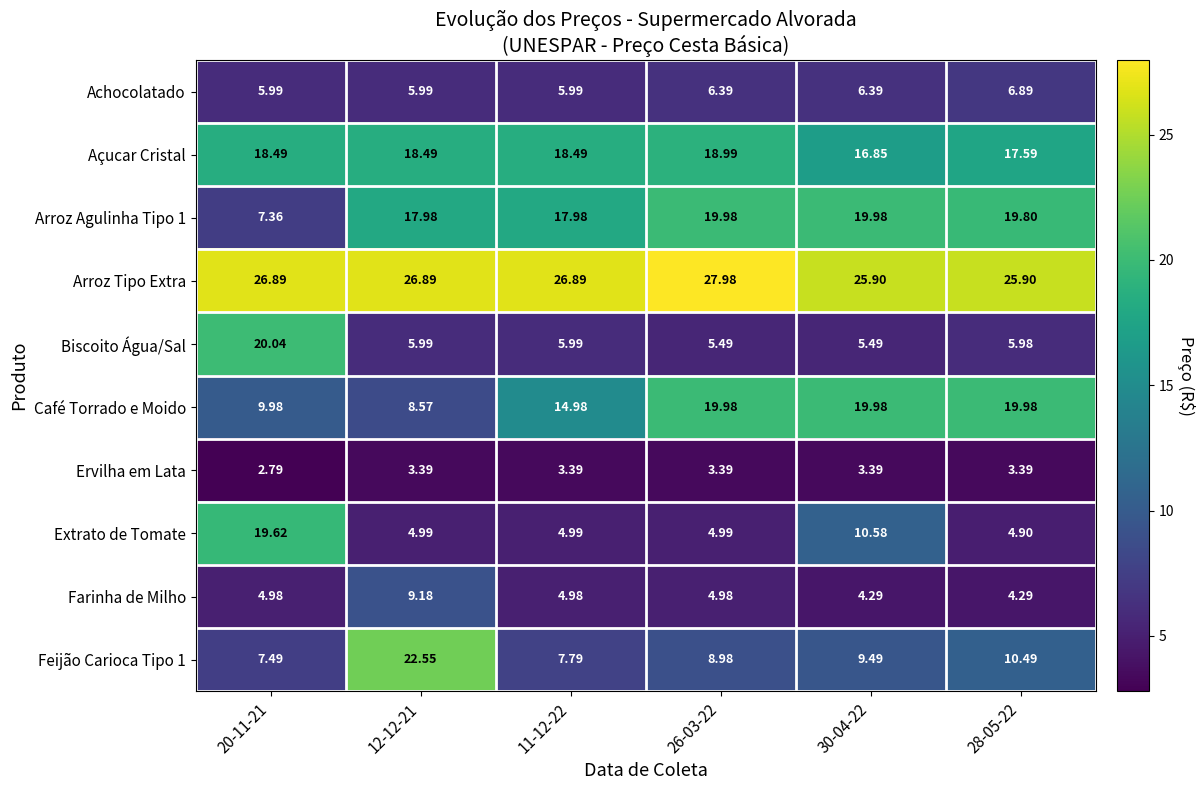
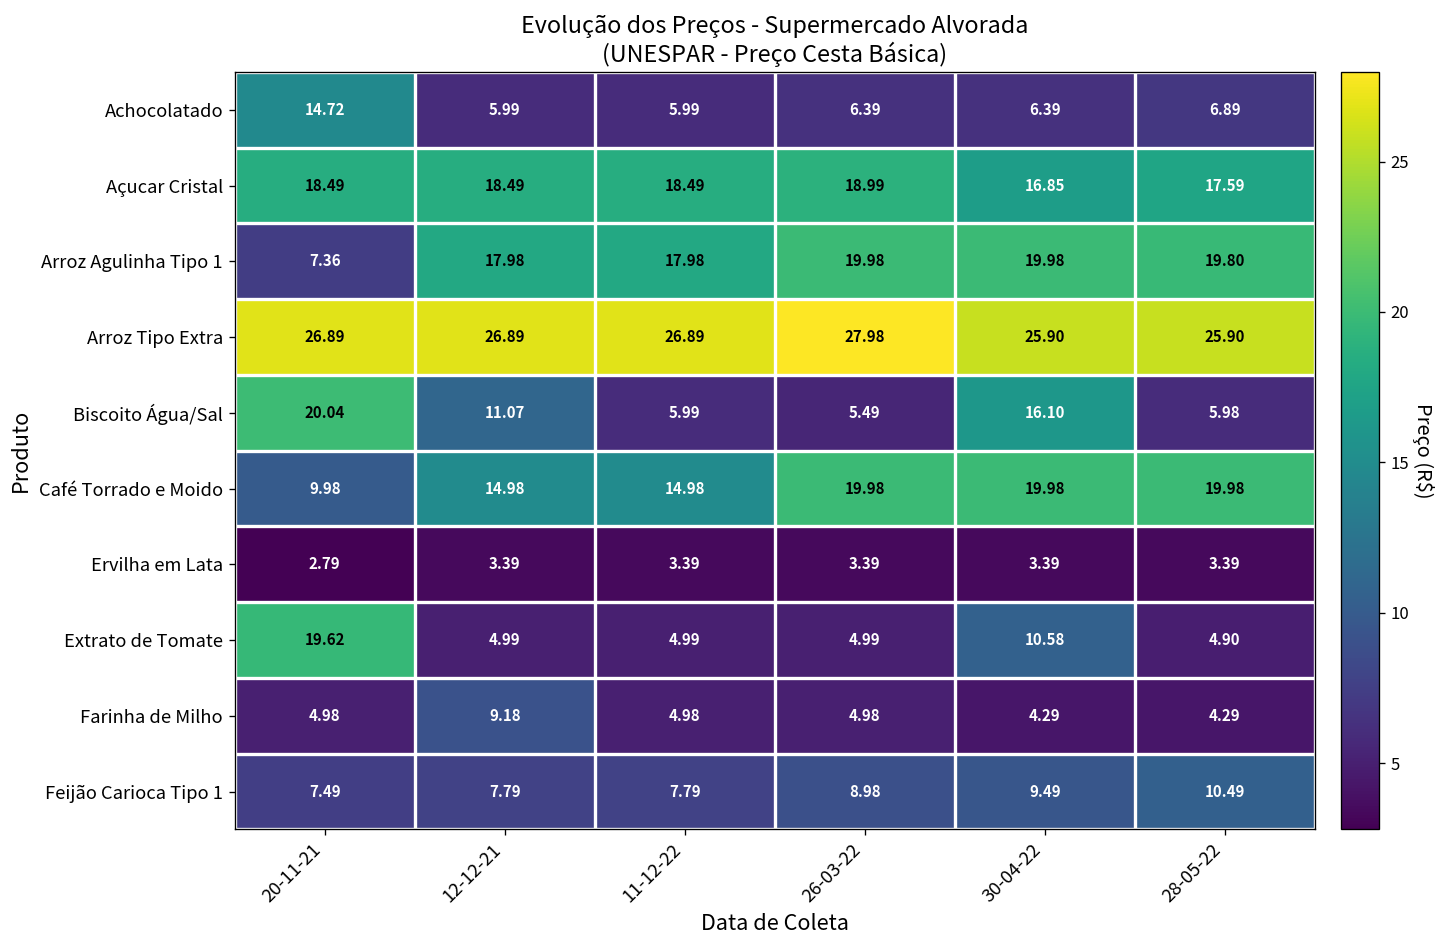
Achocolatado, 20-11-21: 5.99 -> 14.72
Biscoito Água/Sal, 12-12-21: 5.99 -> 11.07
Biscoito Água/Sal, 30-04-22: 5.49 -> 16.10
Café Torrado e Moido, 12-12-21: 8.57 -> 14.98
Feijão Carioca Tipo 1, 12-12-21: 22.55 -> 7.79
